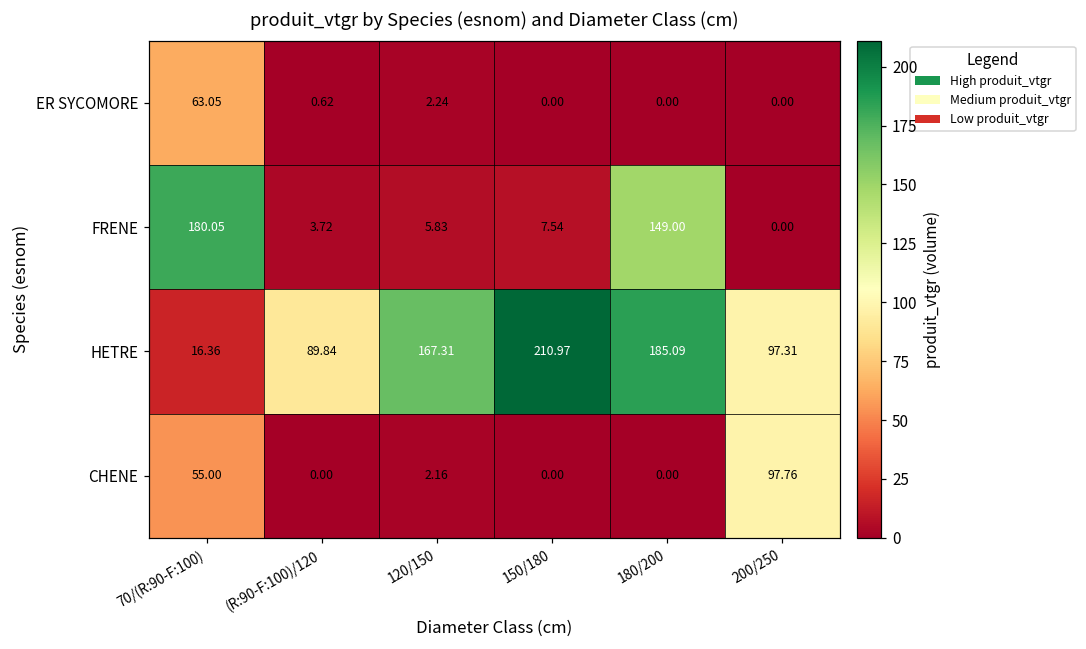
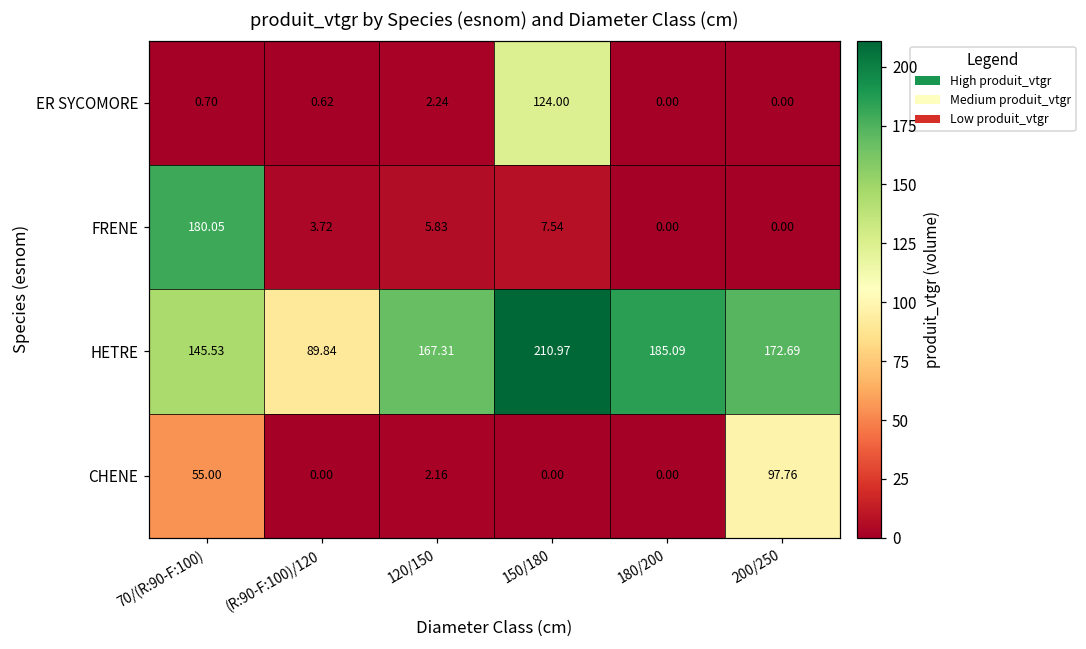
ER SYCOMORE, 70/(R:90-F:100): 63.05 -> 0.70
ER SYCOMORE, 150/180: 0.00 -> 124.00
FRENE, 180/200: 149.00 -> 0.00
HETRE, 70/(R:90-F:100): 16.36 -> 145.53
HETRE, 200/250: 97.31 -> 172.69
